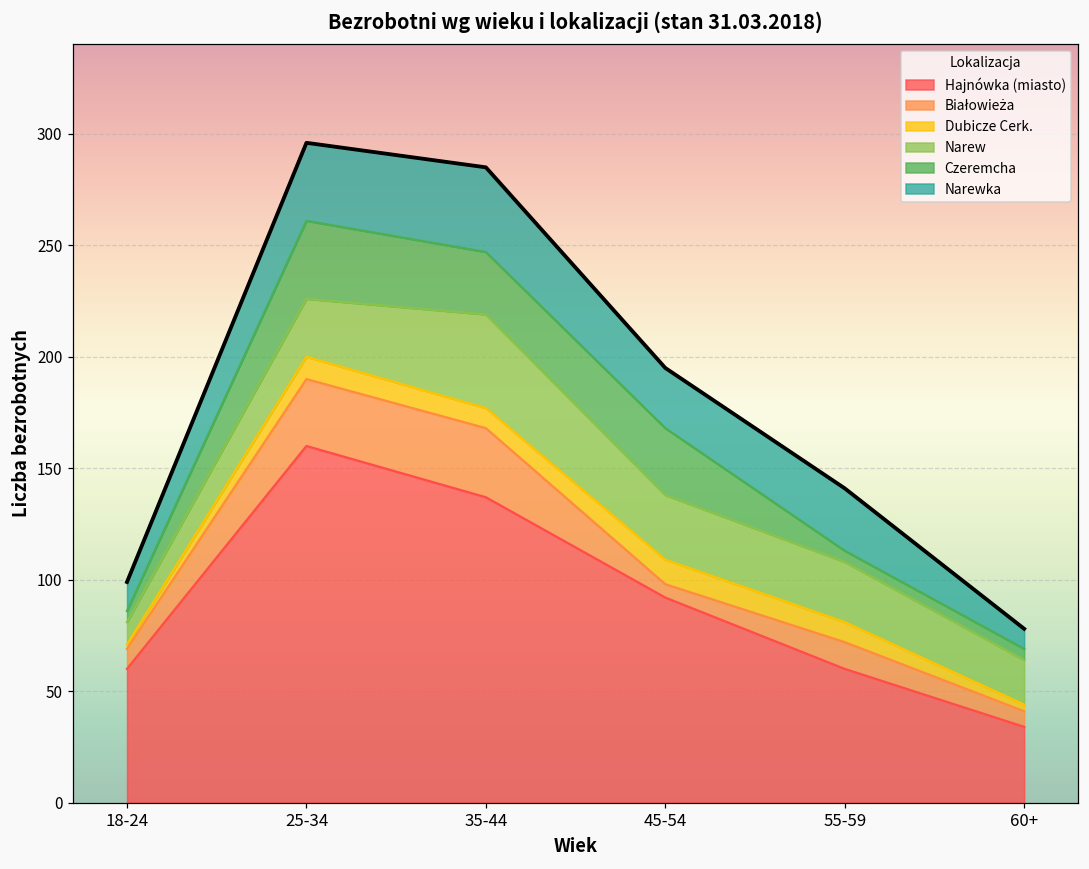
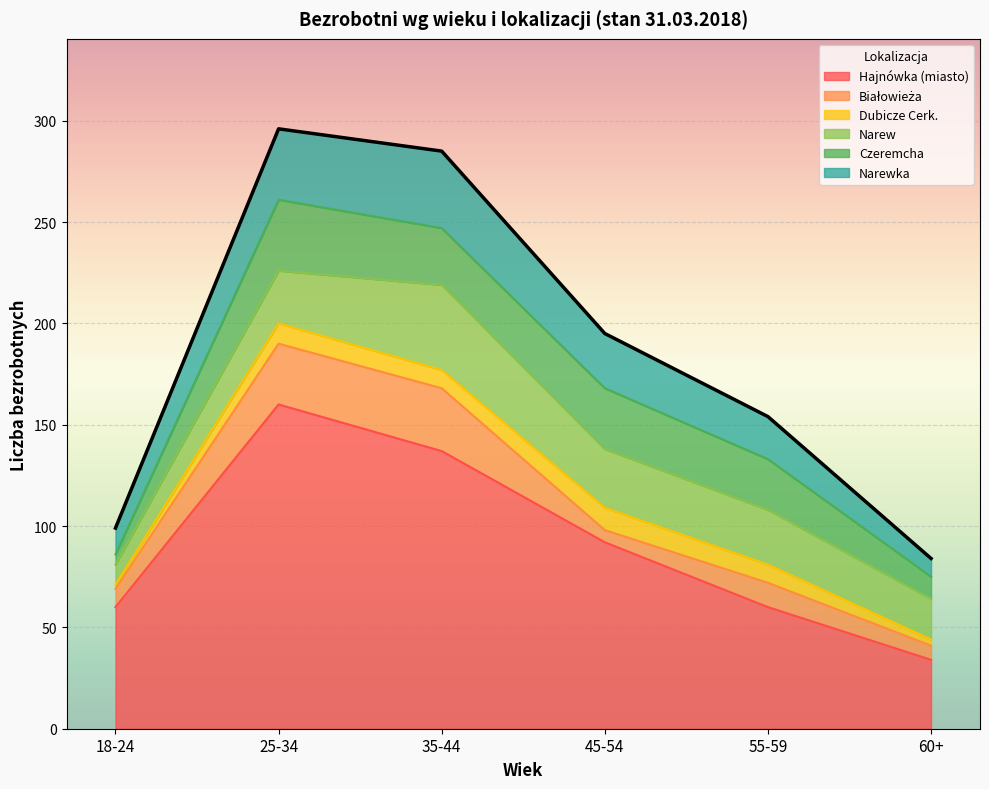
Czeremcha, 55-59: 5 -> 25
Narewka, 55-59: 28 -> 21
Czeremcha, 60+: 5 -> 11
